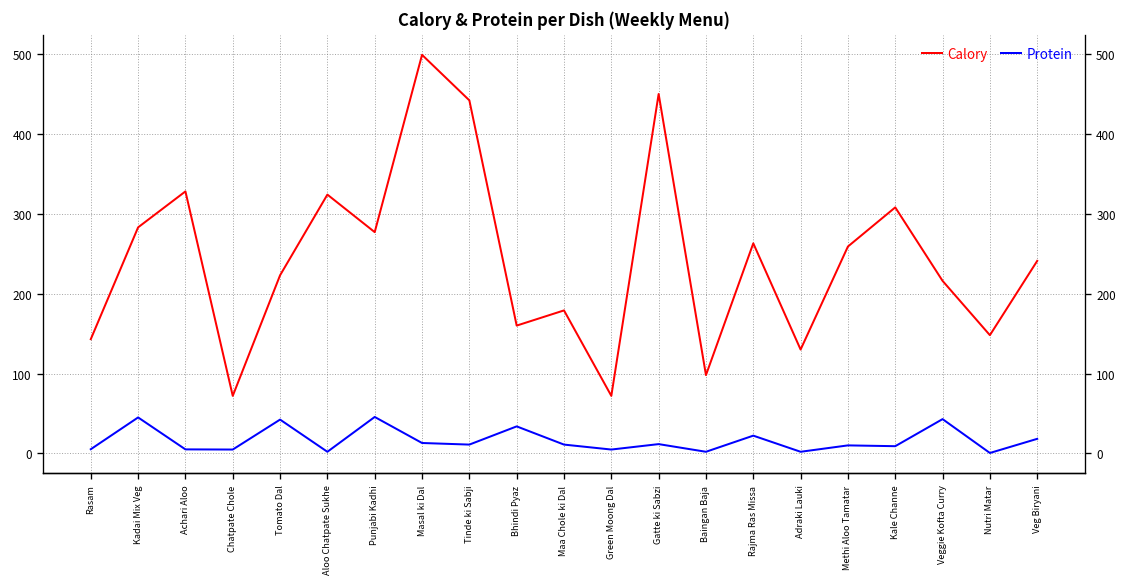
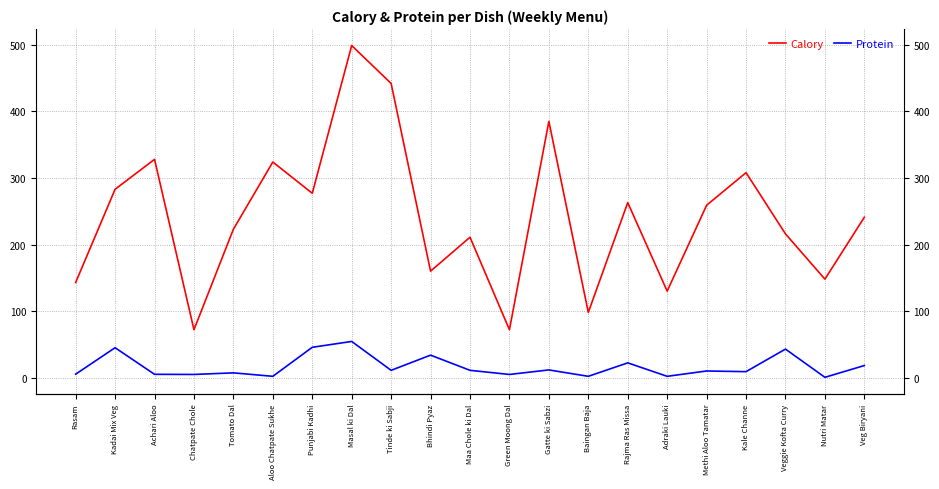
Protein, Tomato Dal: 40 -> 10
Protein, Masal ki Dal: 10 -> 50
Calory, Maa Chole ki Dal: 180 -> 210
Calory, Gatte ki Sabzi: 450 -> 390
